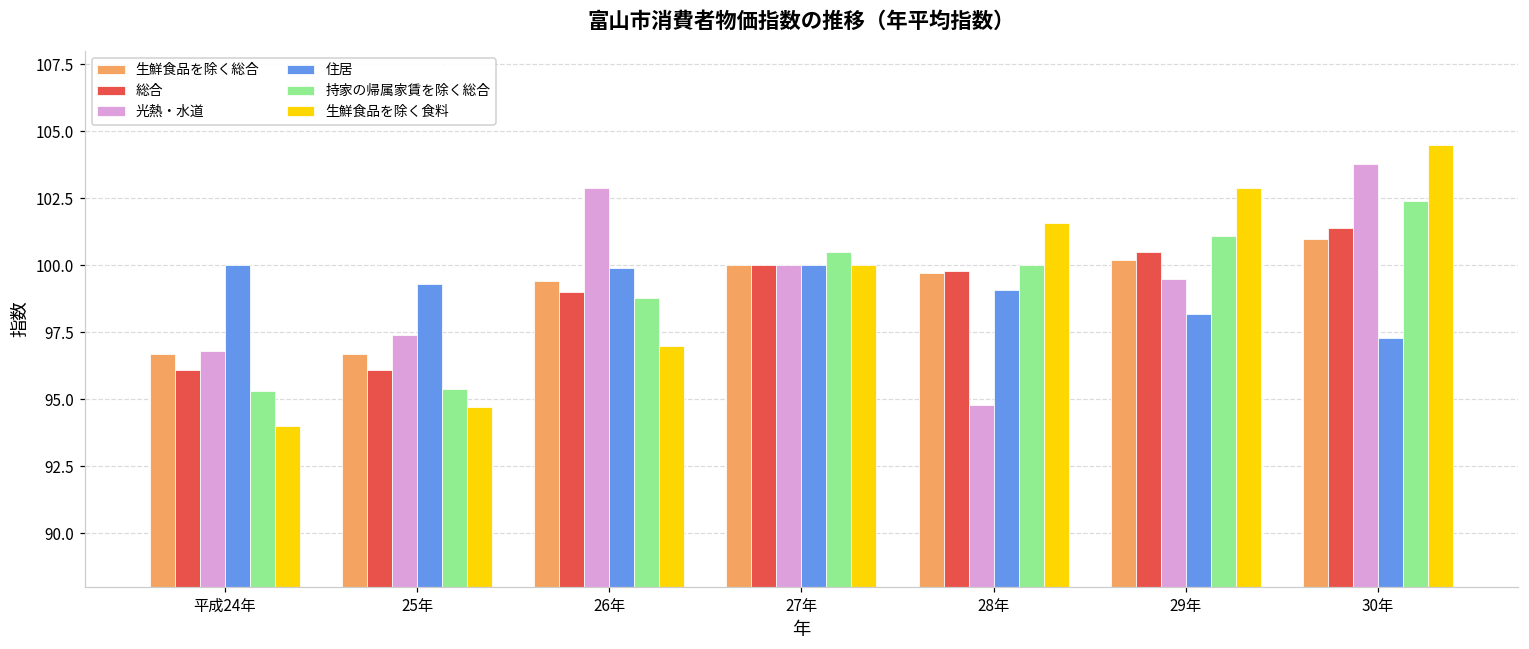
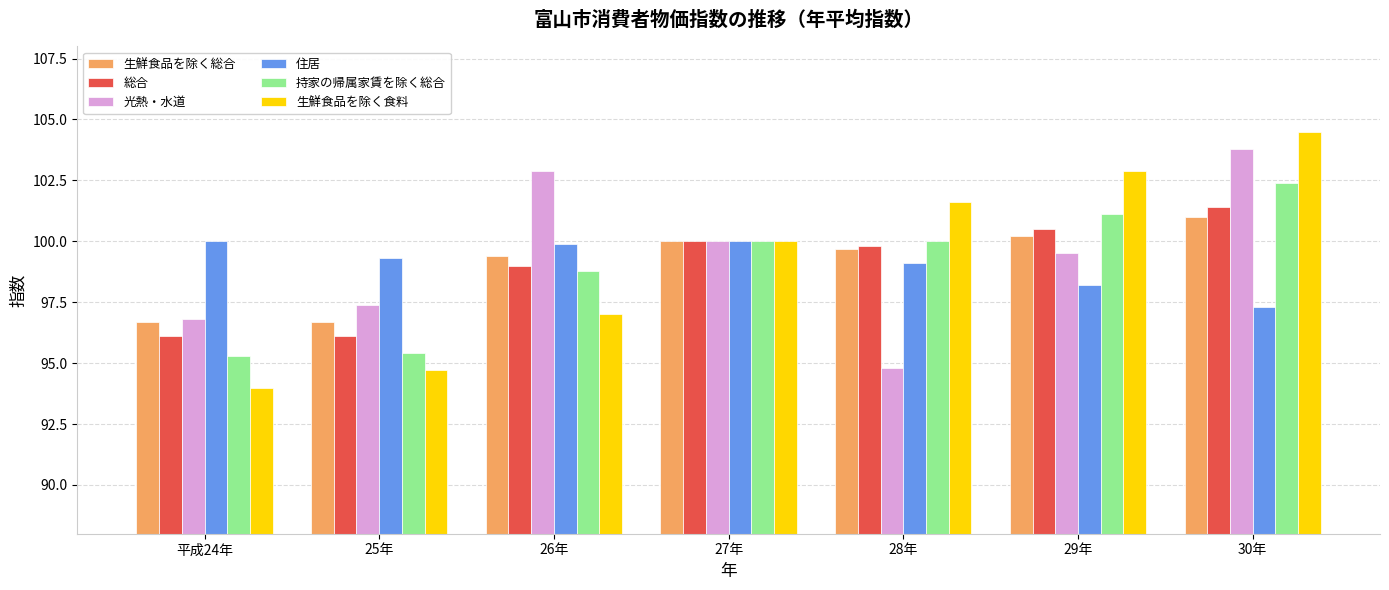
持家の帰属家賃を除く総合, 27年: 100.5 -> 100.0
